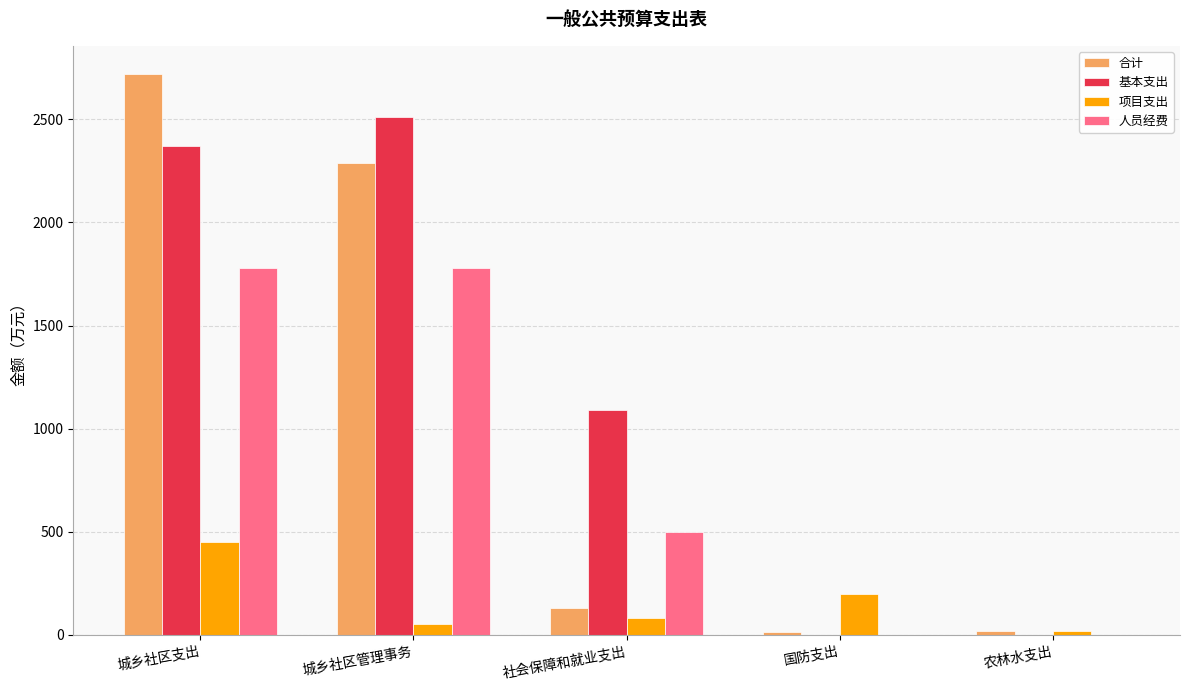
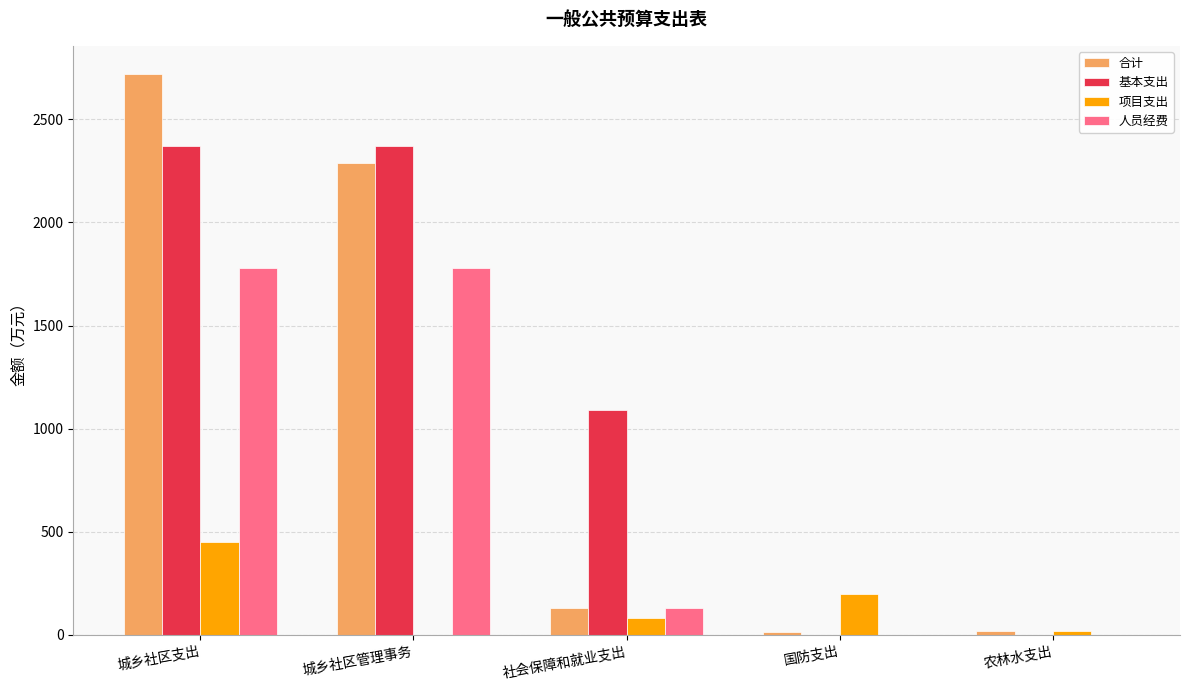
基本支出, 城乡社区管理事务: 2510 -> 2370
项目支出, 城乡社区管理事务: 50 -> 0
人员经费, 社会保障和就业支出: 500 -> 130
